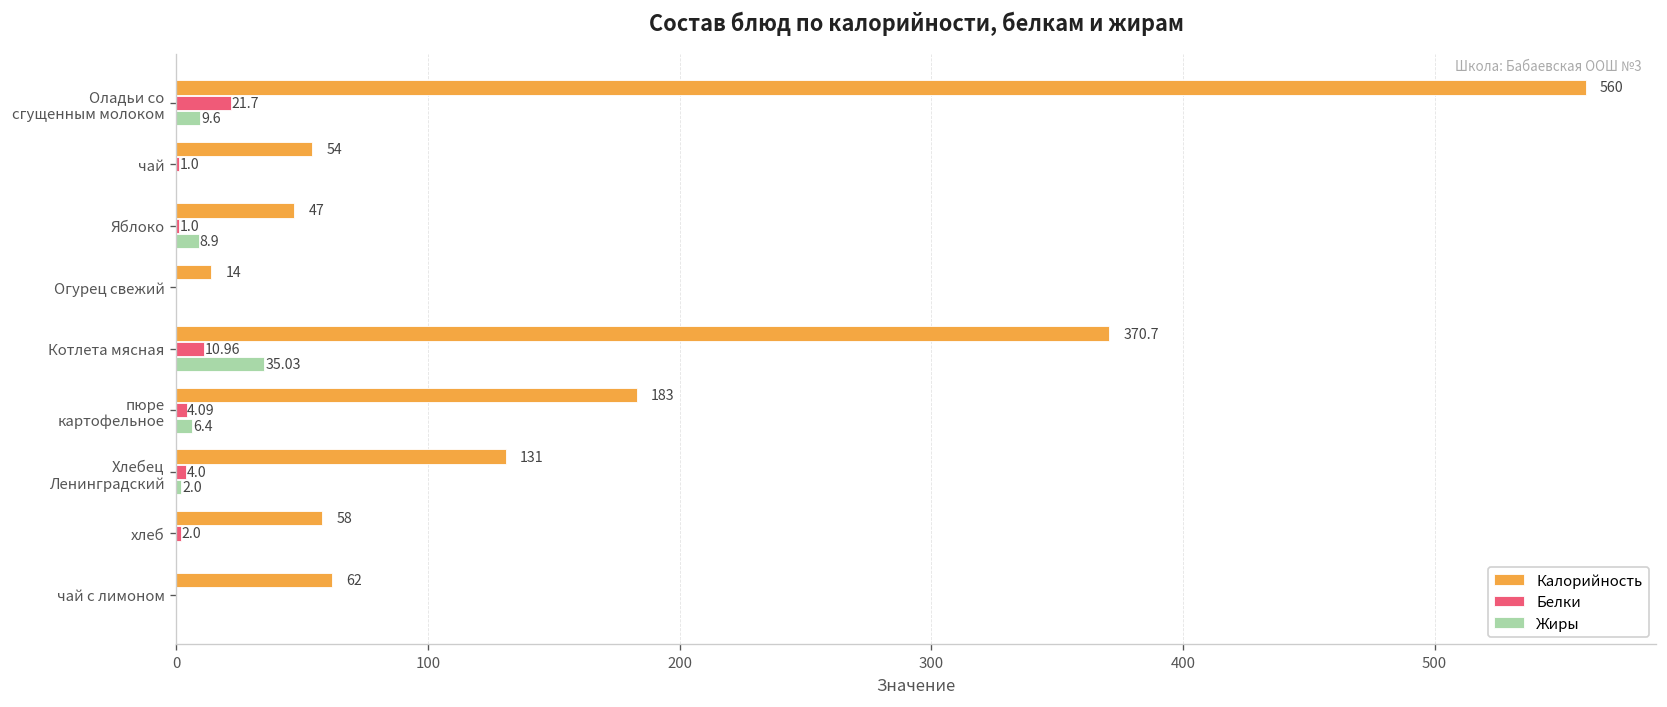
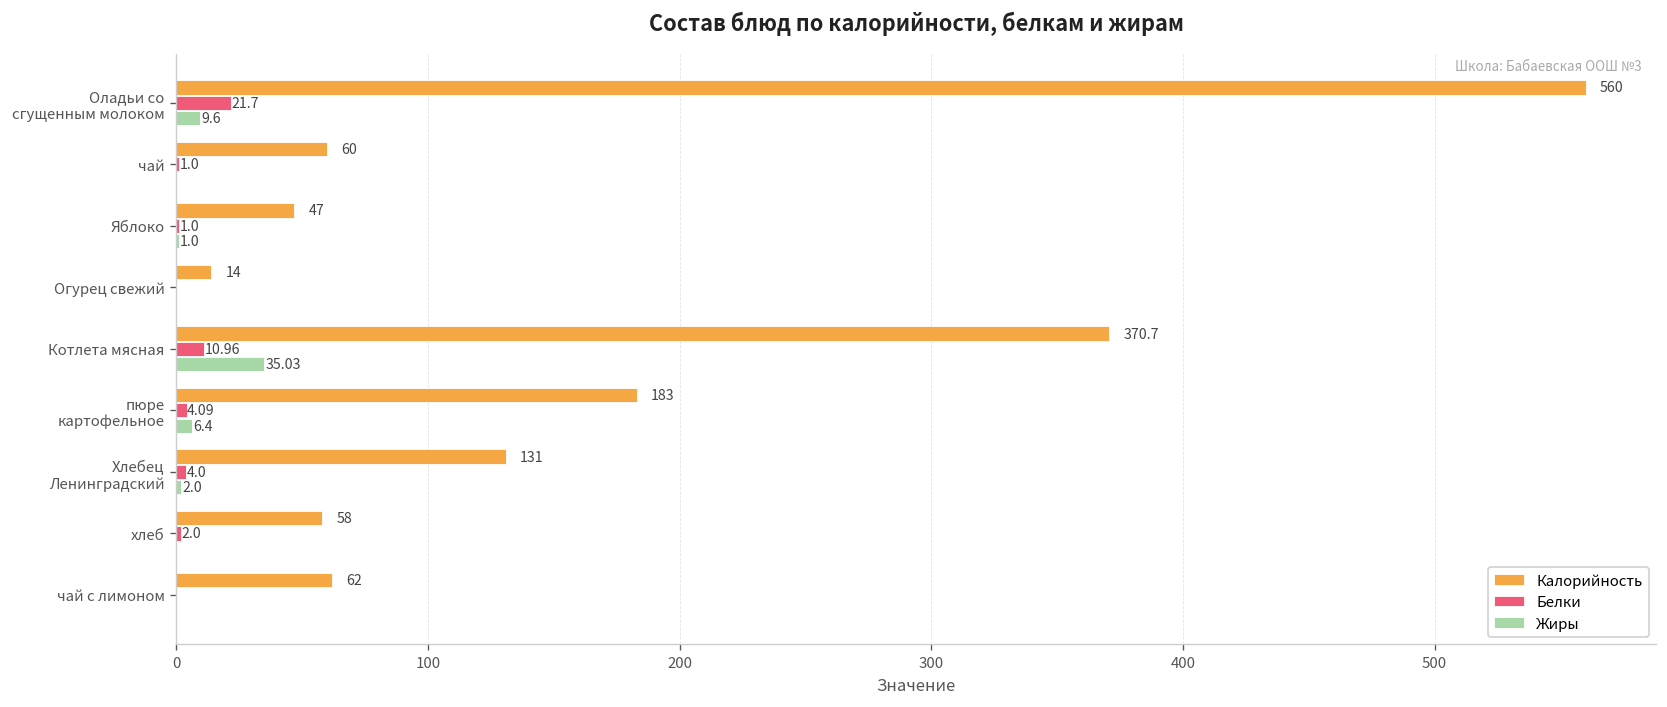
Калорийность, чай: 54 -> 60
Жиры, Яблоко: 8.9 -> 1.0
